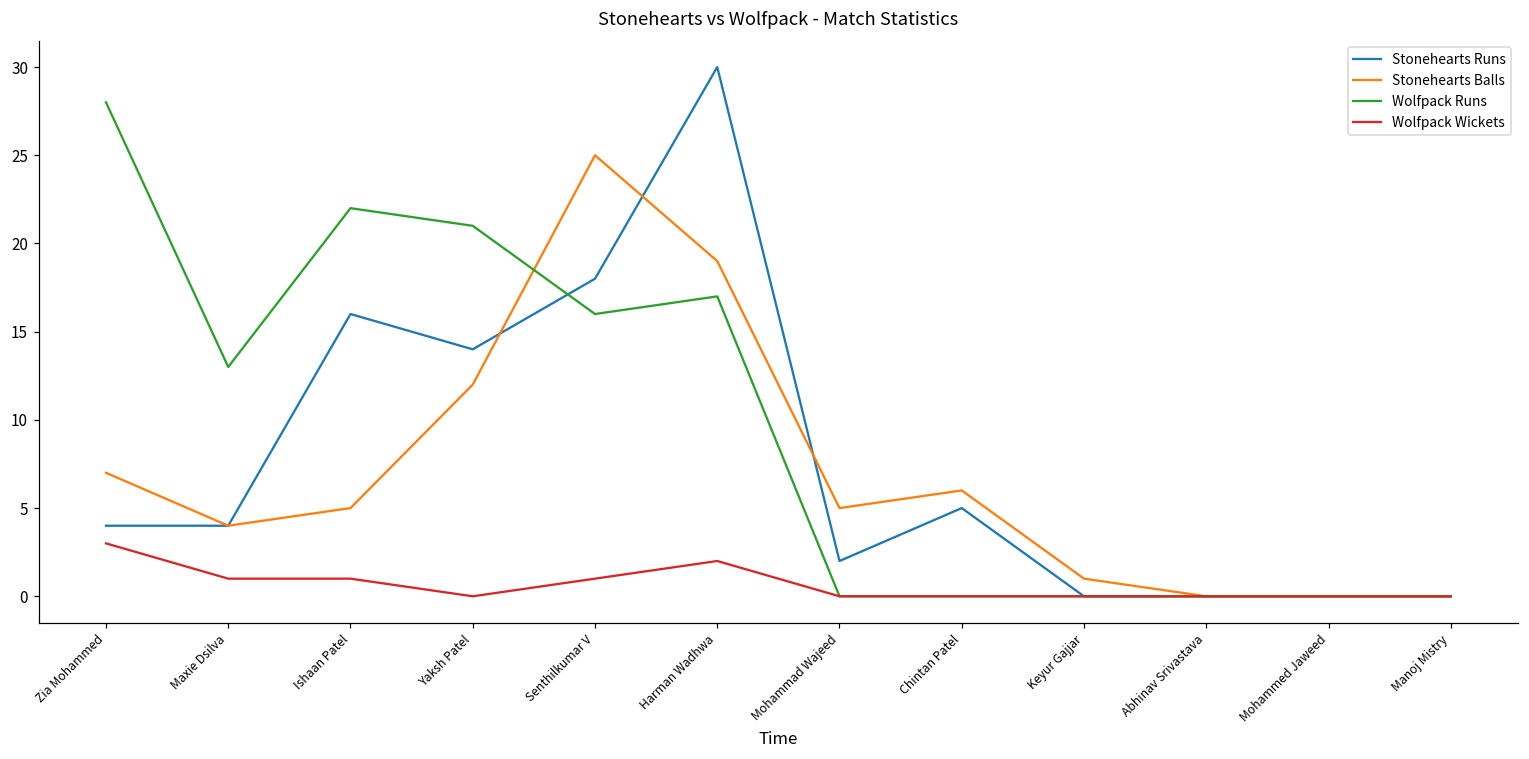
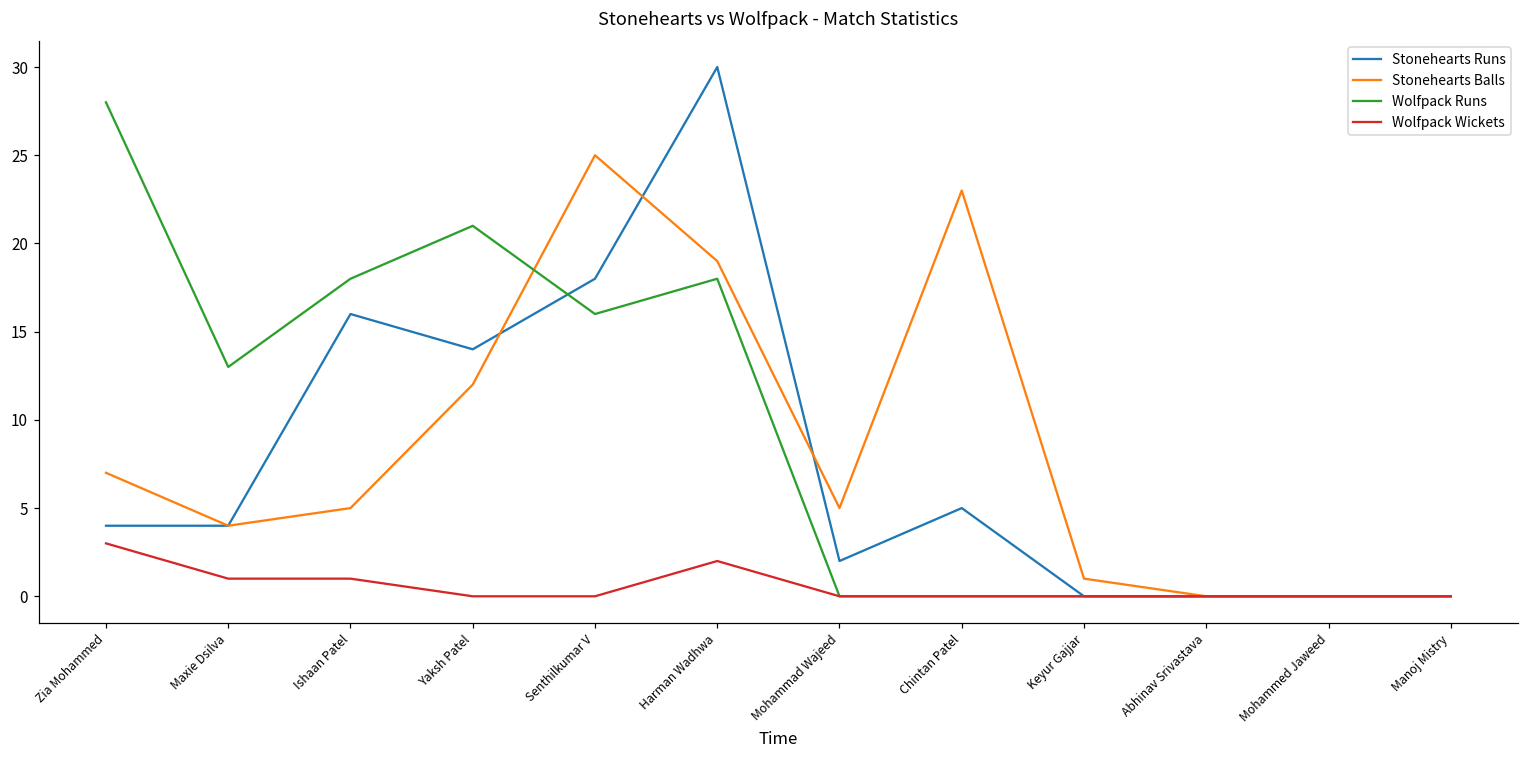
Wolfpack Runs, Ishaan Patel: 22 -> 18
Wolfpack Wickets, Senthilkumar V: 1 -> 0
Wolfpack Runs, Harman Wadhwa: 17 -> 18
Stonehearts Balls, Chintan Patel: 6 -> 23
